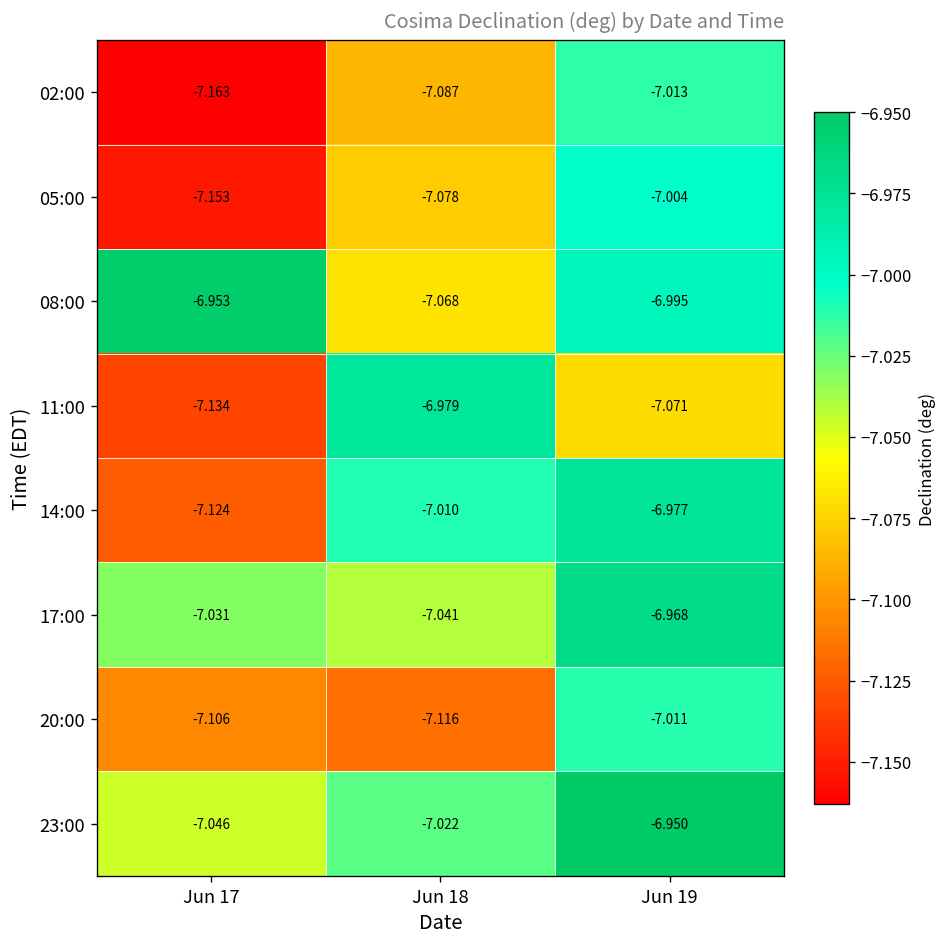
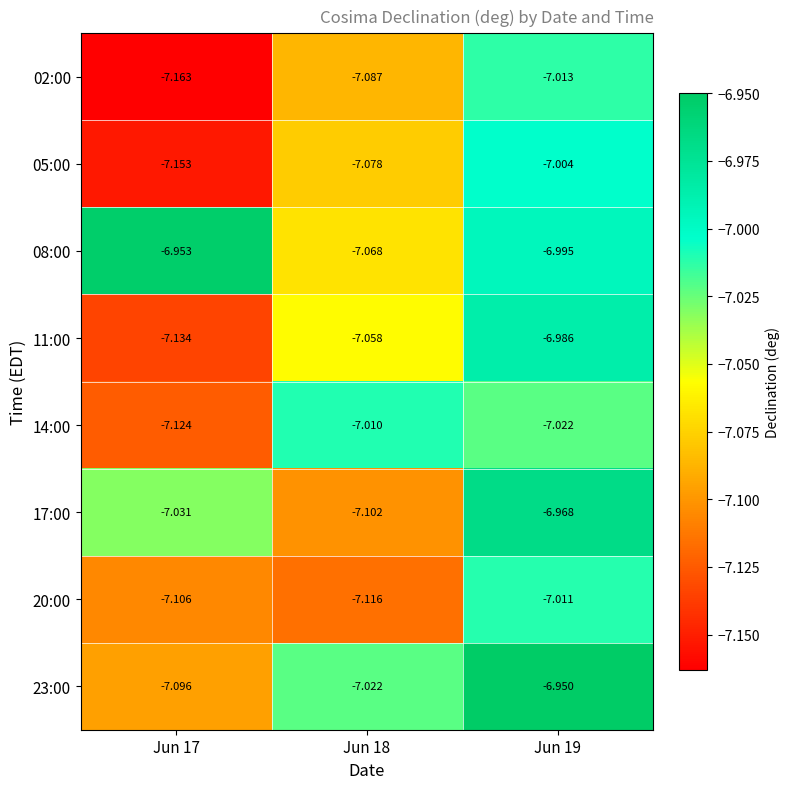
11:00, Jun 18: -6.979 -> -7.058
11:00, Jun 19: -7.071 -> -6.986
14:00, Jun 19: -6.977 -> -7.022
17:00, Jun 18: -7.041 -> -7.102
23:00, Jun 17: -7.046 -> -7.096
